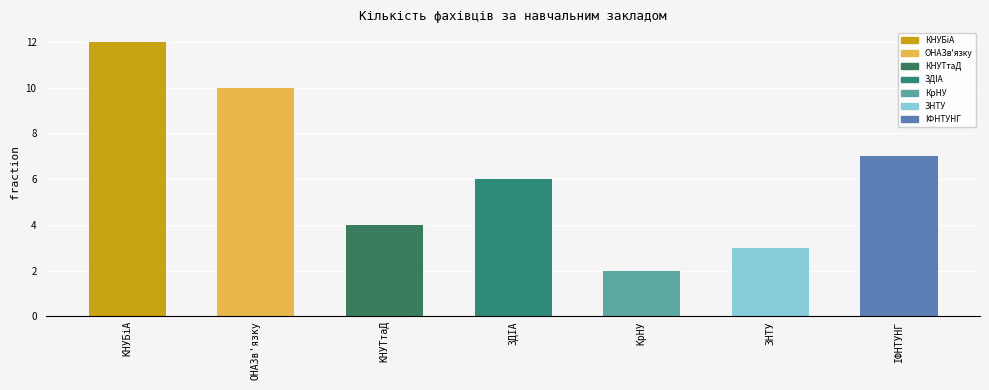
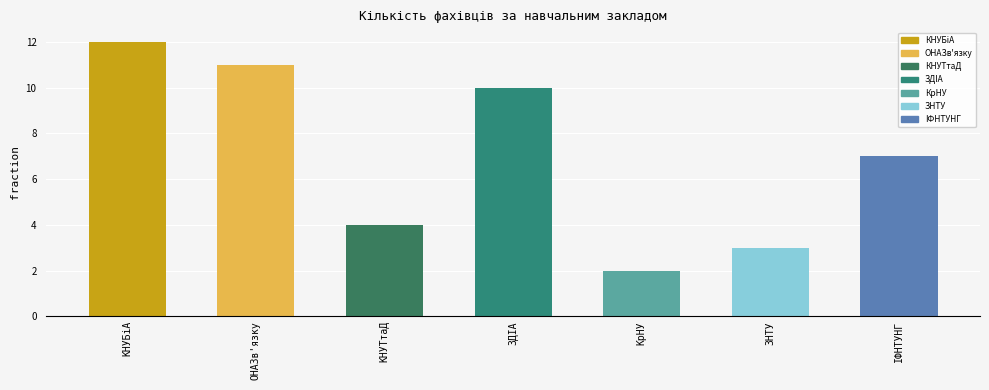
ОНАЗв'язку: 10 -> 11
ЗДІА: 6 -> 10
